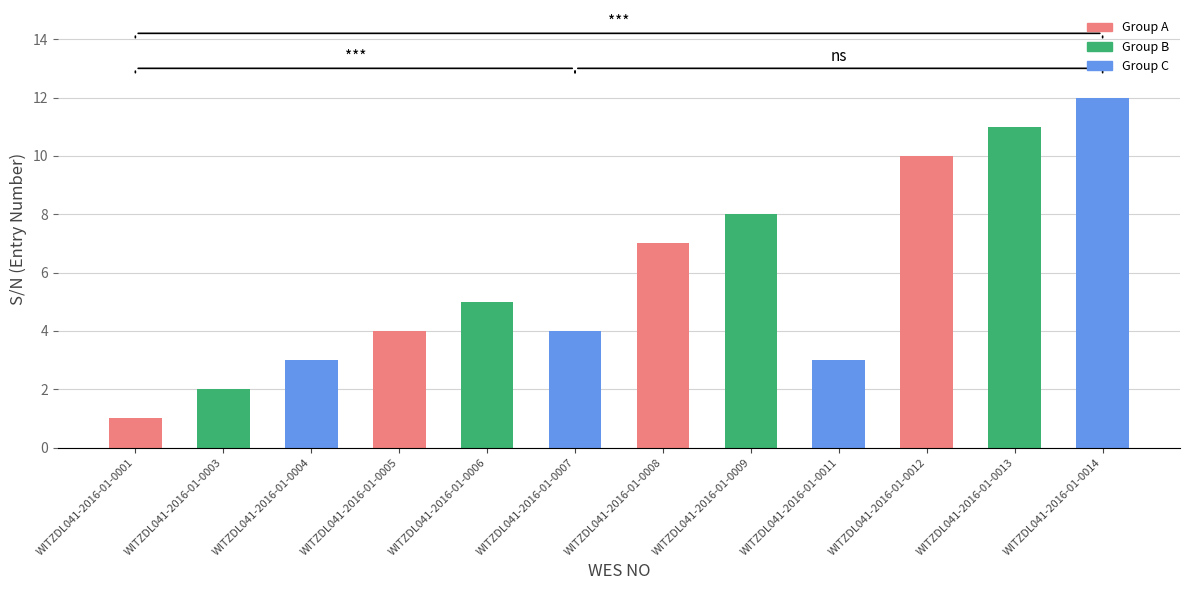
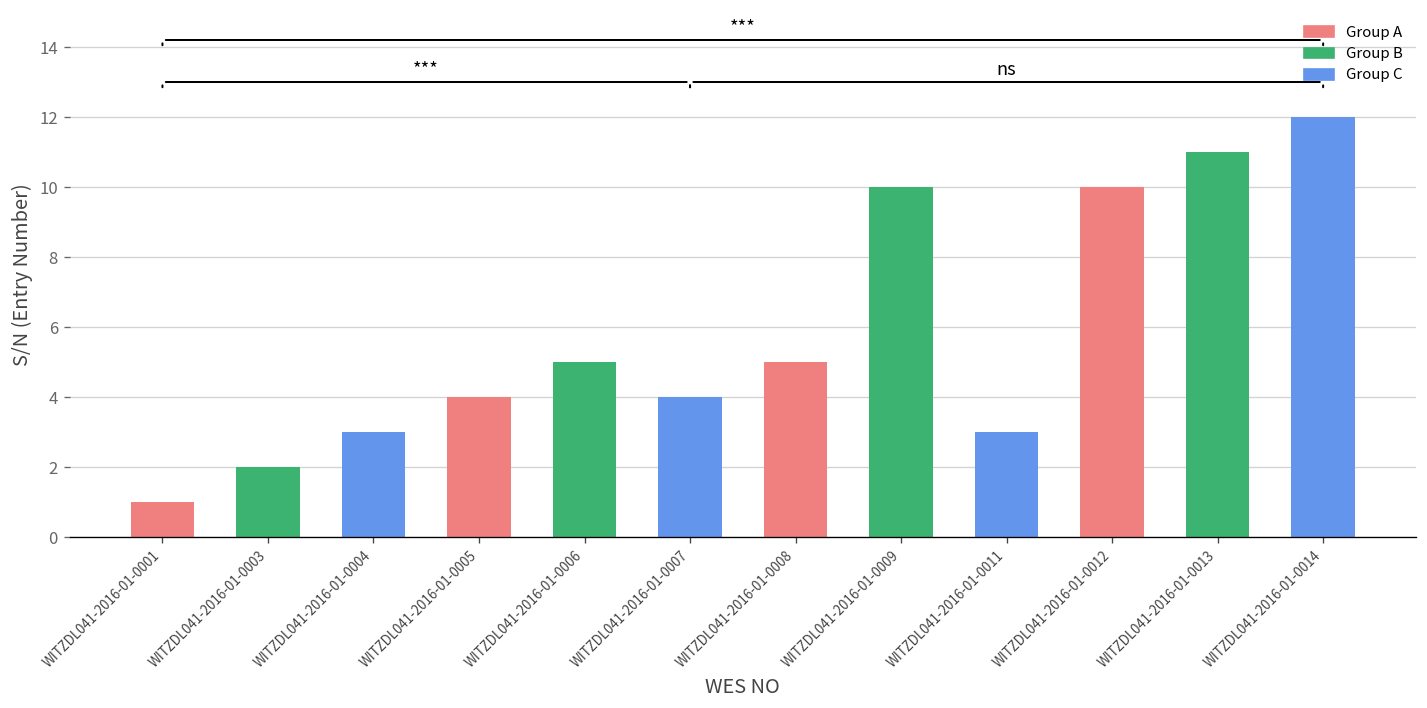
WITZDL041-2016-01-0008: 7 -> 5
WITZDL041-2016-01-0009: 8 -> 10
